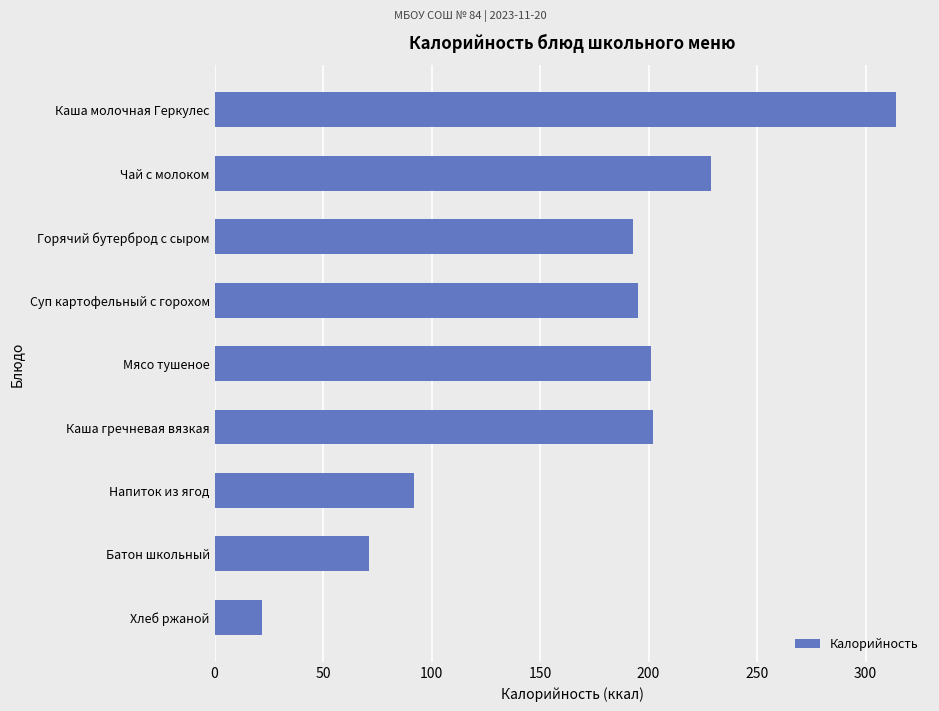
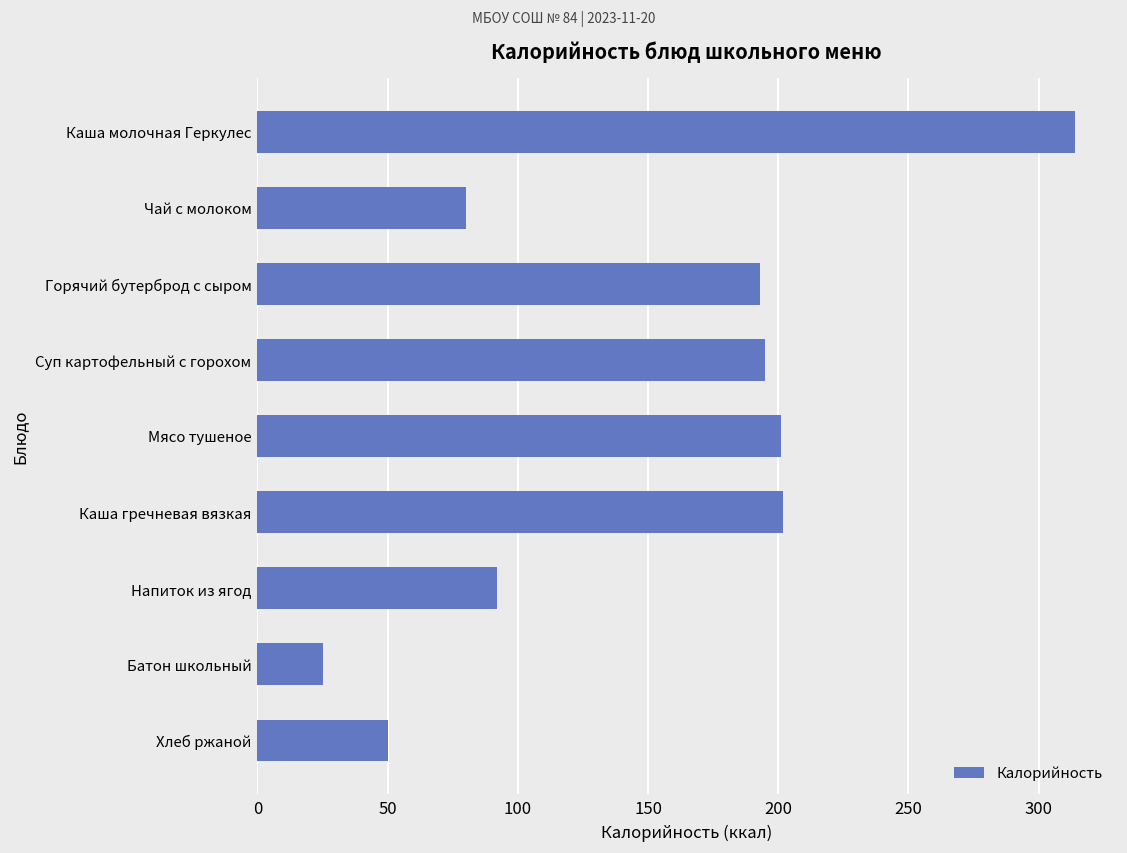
Чай с молоком: 229 -> 80
Батон школьный: 71 -> 25
Хлеб ржаной: 22 -> 50
